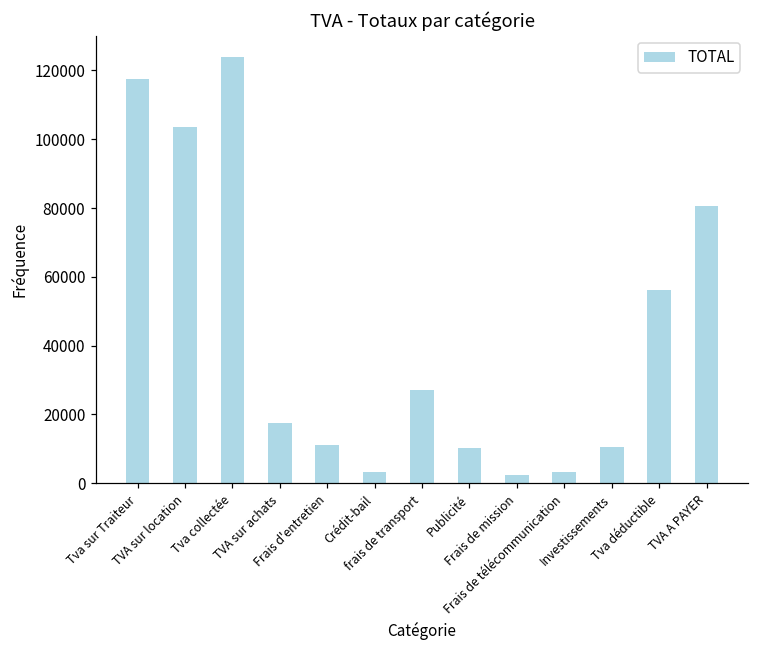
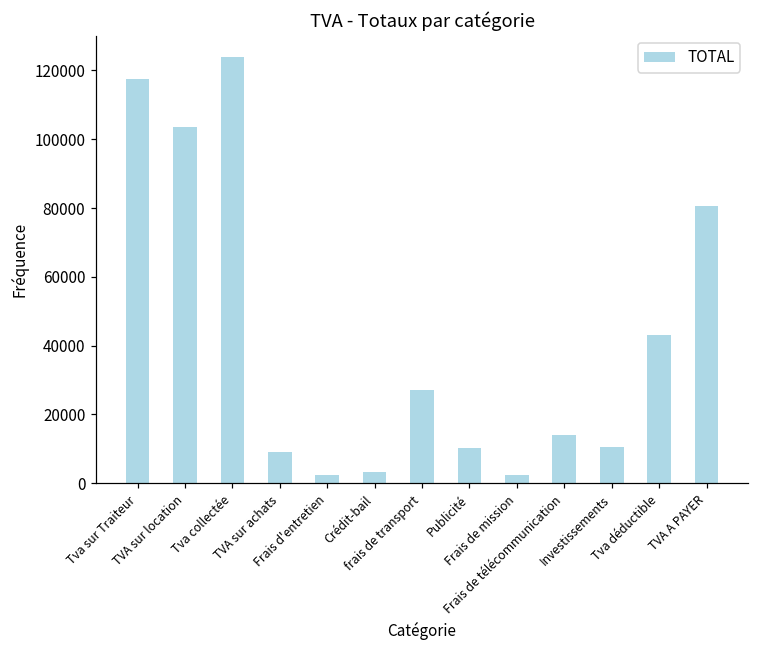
TVA sur achats: 17000 -> 9000
Frais d'entretien: 11000 -> 2000
Frais de télécommunication: 3000 -> 14000
Tva déductible: 56000 -> 43000
